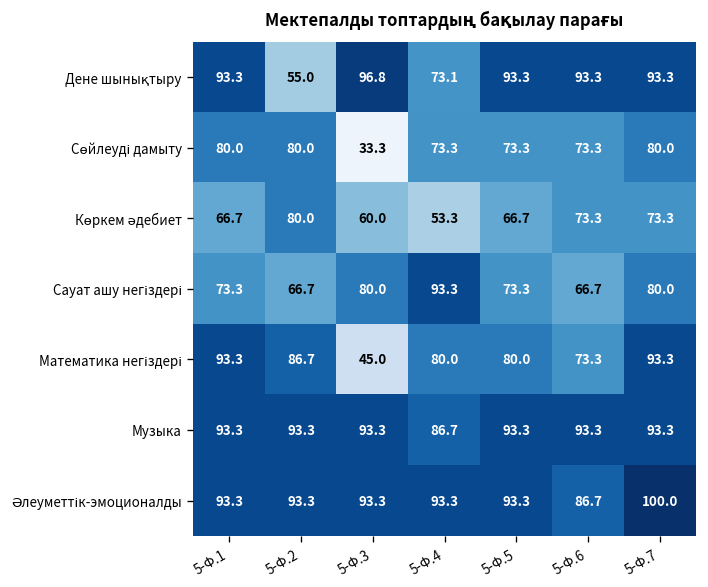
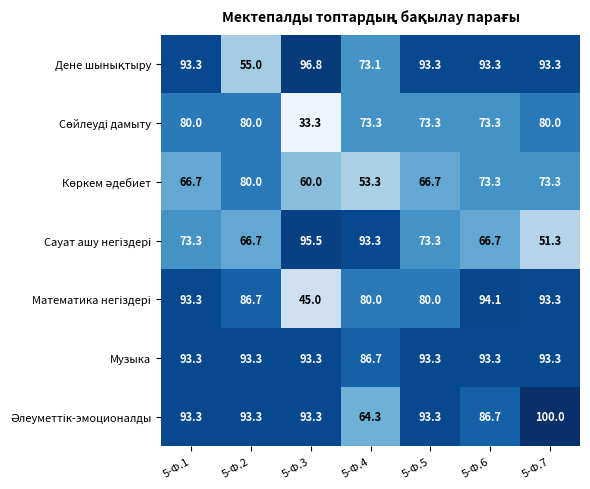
Сауат ашу негіздері, 5-Ф.3: 80.0 -> 95.5
Сауат ашу негіздері, 5-Ф.7: 80.0 -> 51.3
Математика негіздері, 5-Ф.6: 73.3 -> 94.1
Әлеуметтік-эмоционалды, 5-Ф.4: 93.3 -> 64.3
